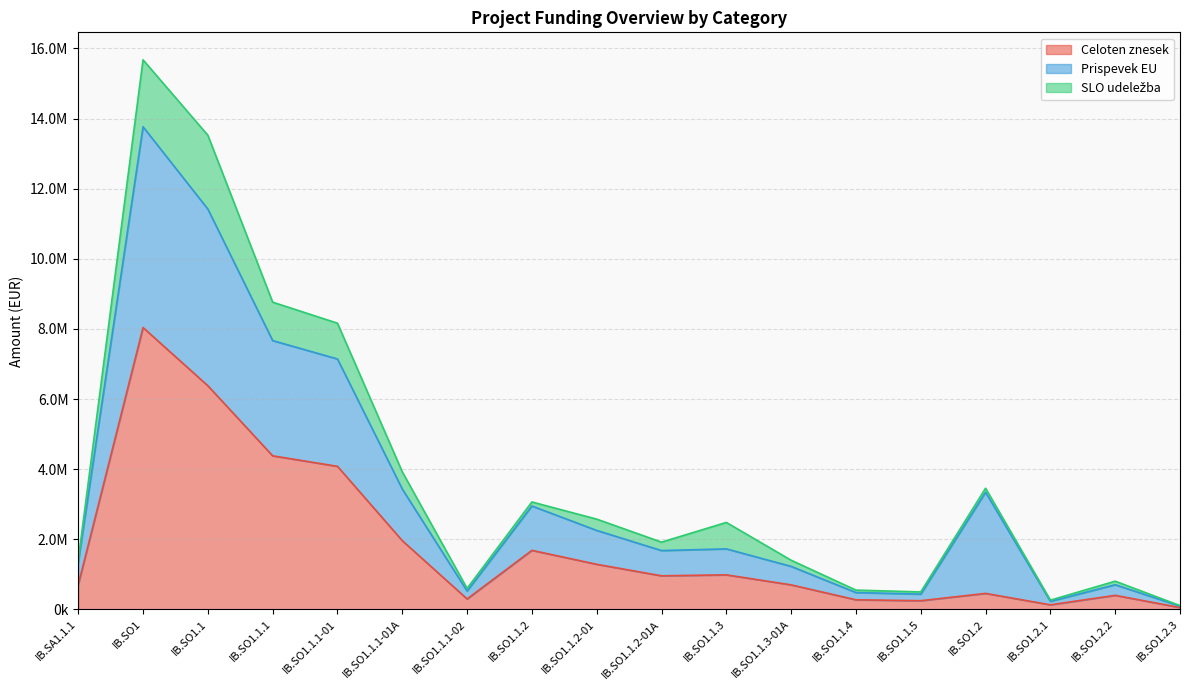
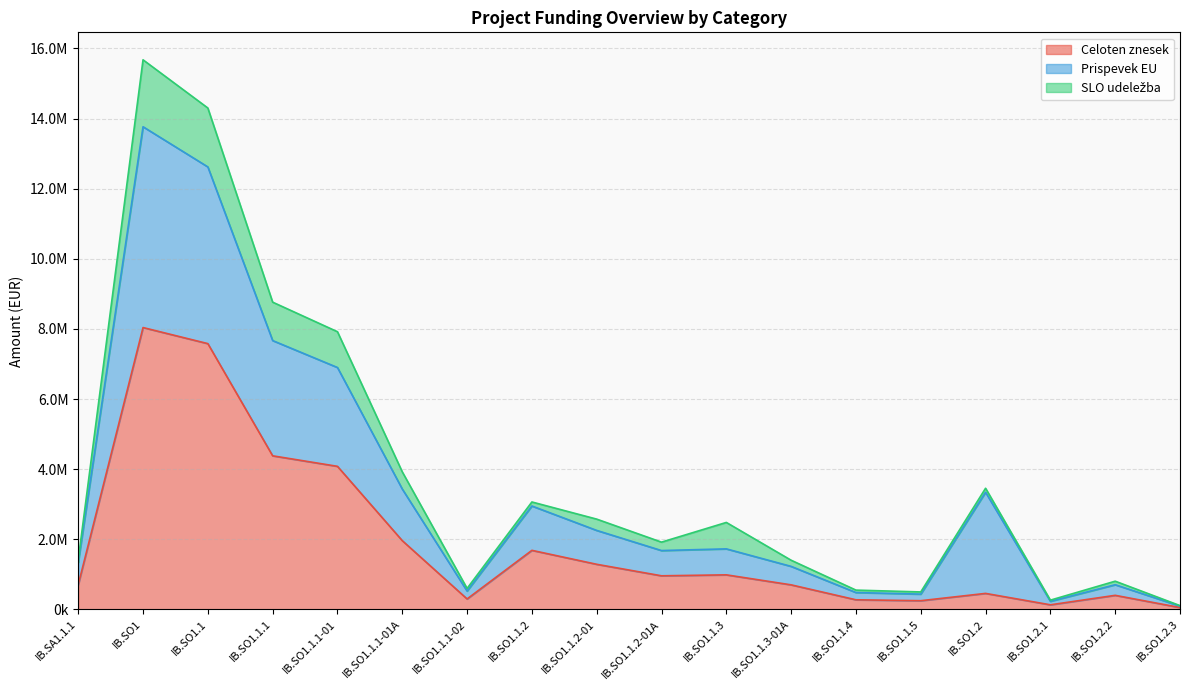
Celoten znesek, IB.SO1.1: 6400000 -> 7600000
SLO udeležba, IB.SO1.1: 2100000 -> 1700000
Prispevek EU, IB.SO1.1.1-01: 3100000 -> 2800000
